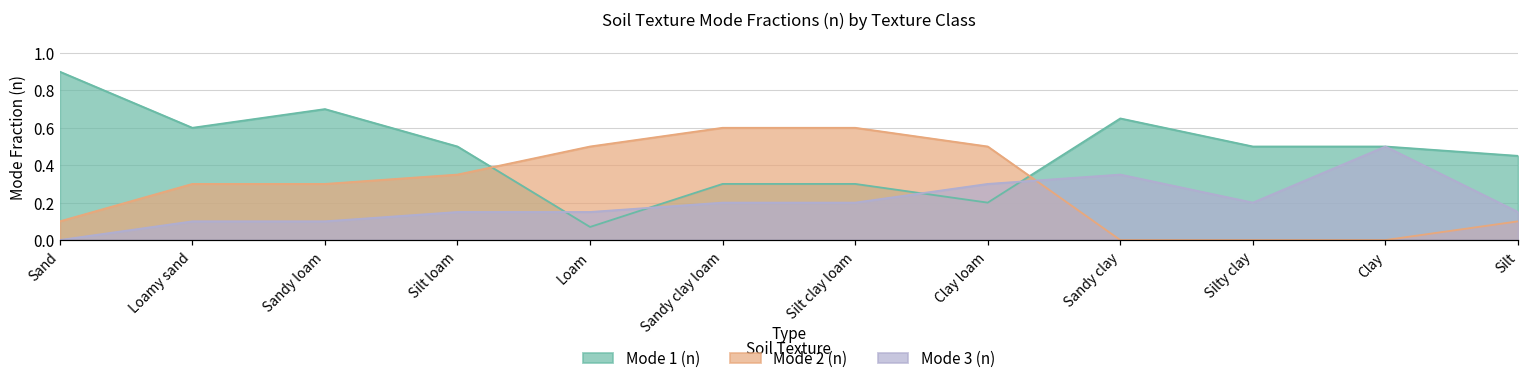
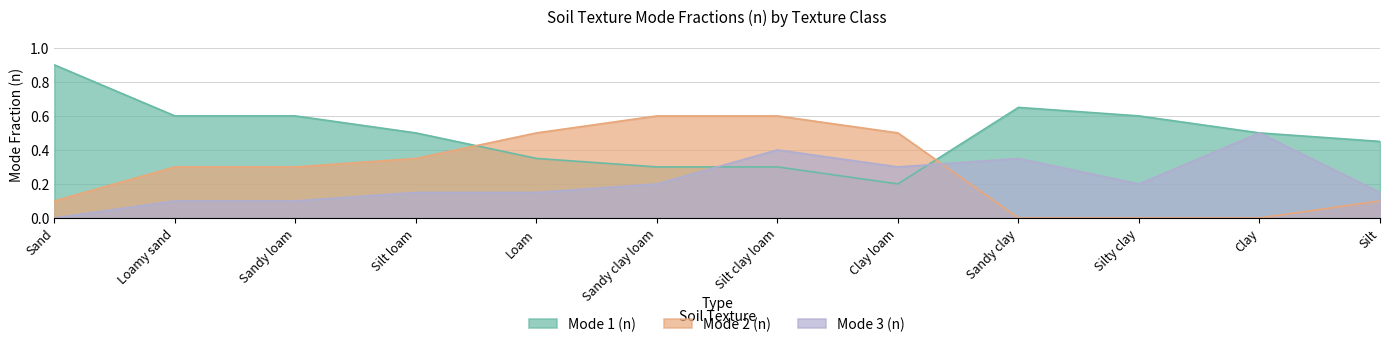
Mode 1 (n), Sandy loam: 0.7 -> 0.6
Mode 1 (n), Loam: 0.07 -> 0.35
Mode 3 (n), Silt clay loam: 0.2 -> 0.4
Mode 1 (n), Silty clay: 0.5 -> 0.6
